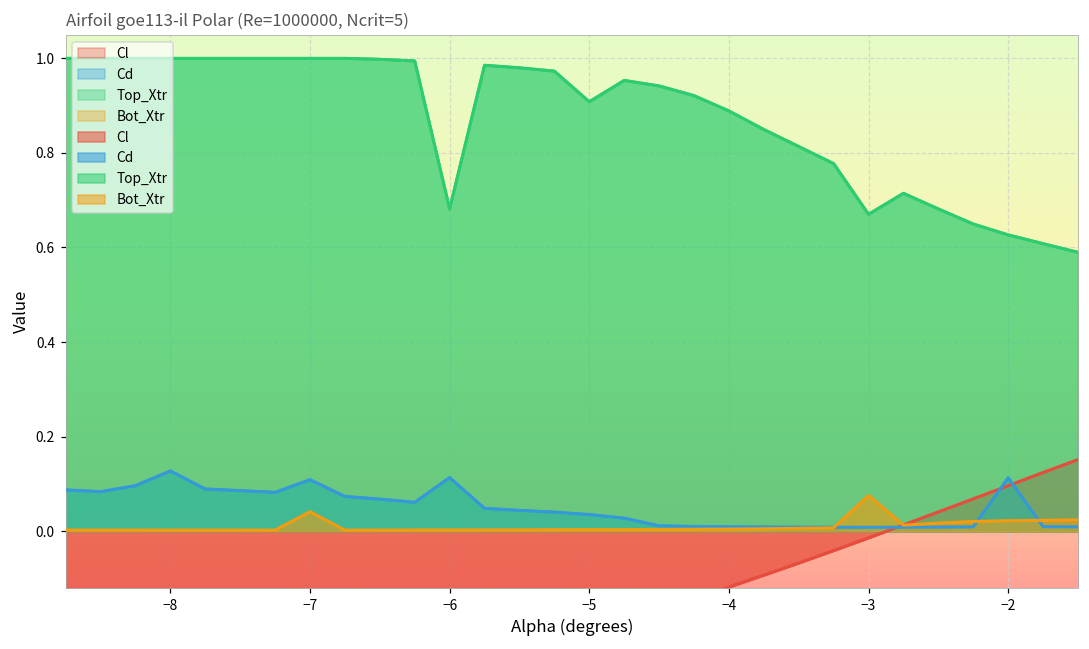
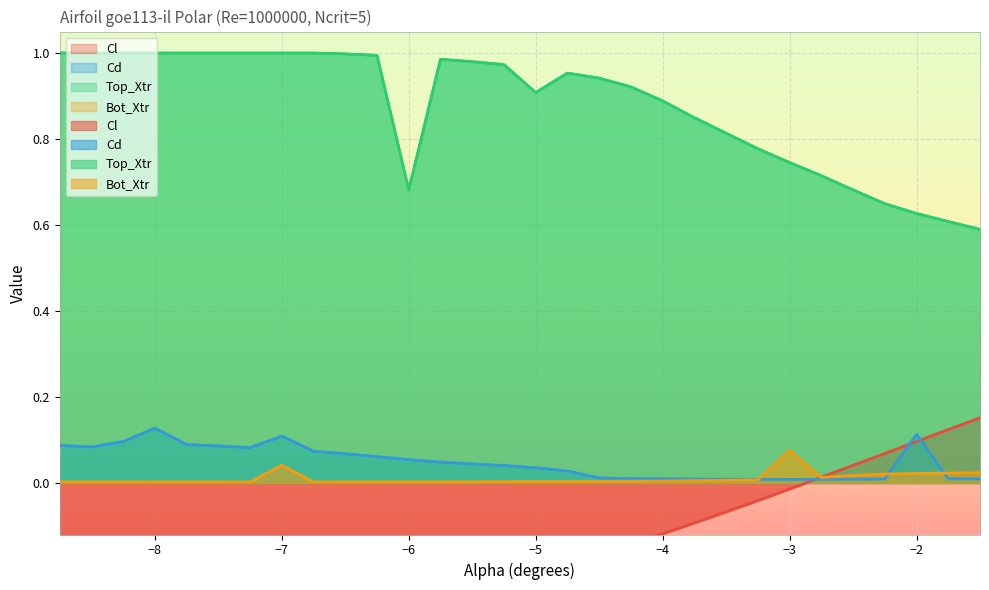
Cd, −6: 0.11 -> 0.05
Top_Xtr, −3: 0.67 -> 0.75
